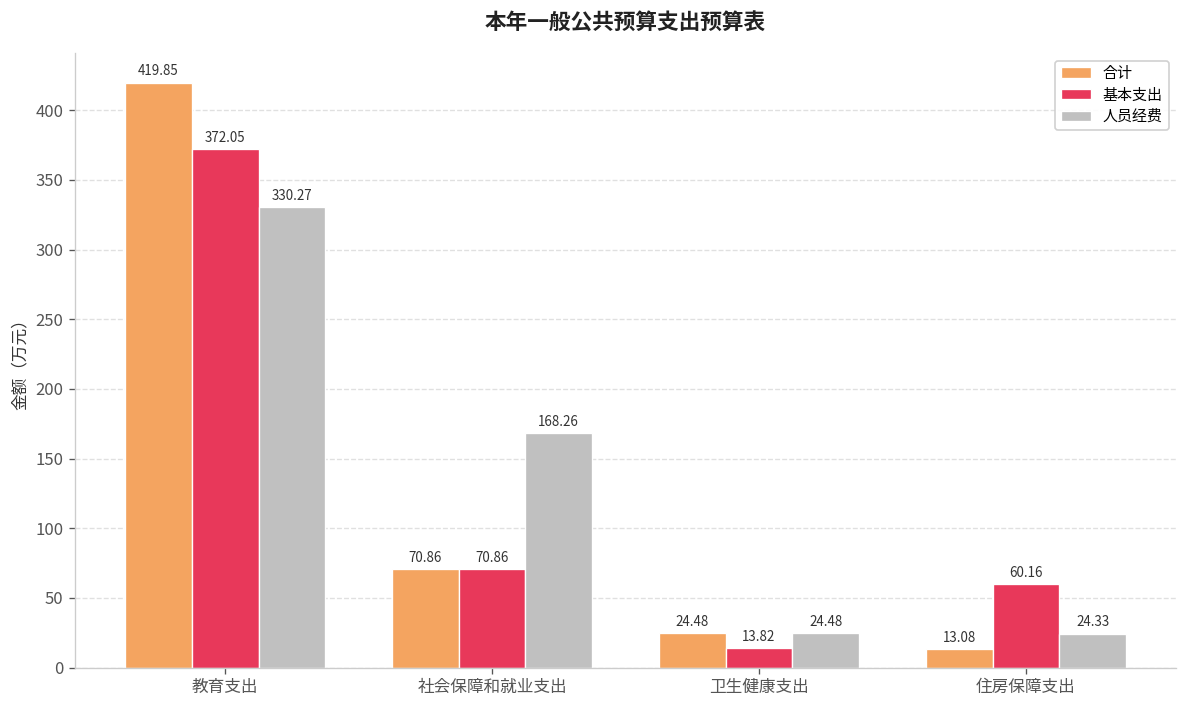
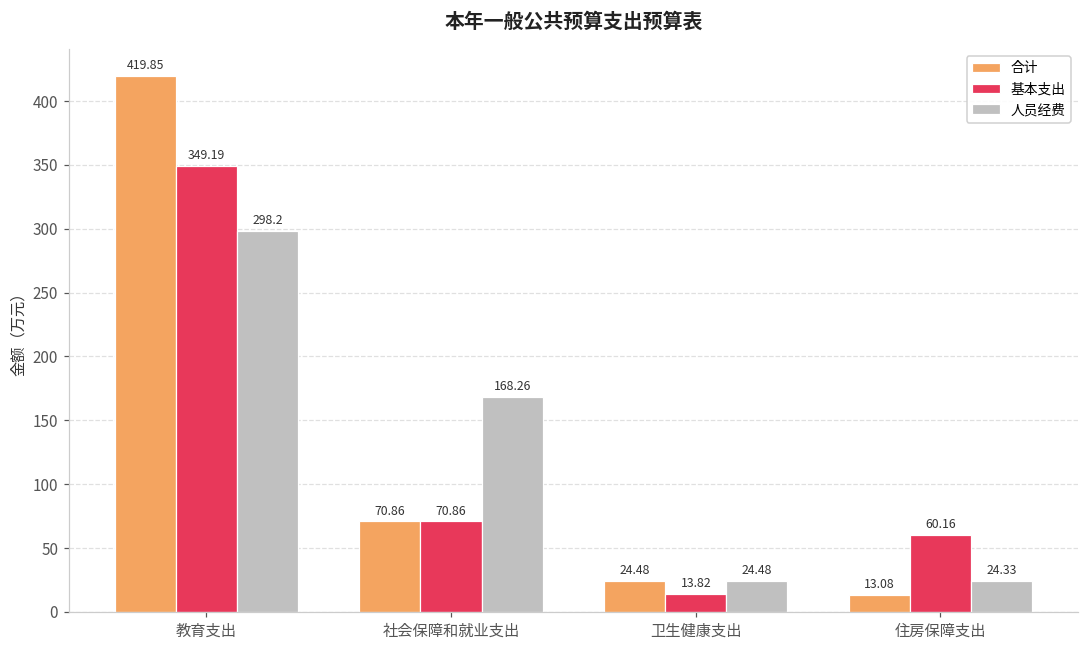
基本支出, 教育支出: 372.05 -> 349.19
人员经费, 教育支出: 330.27 -> 298.2
